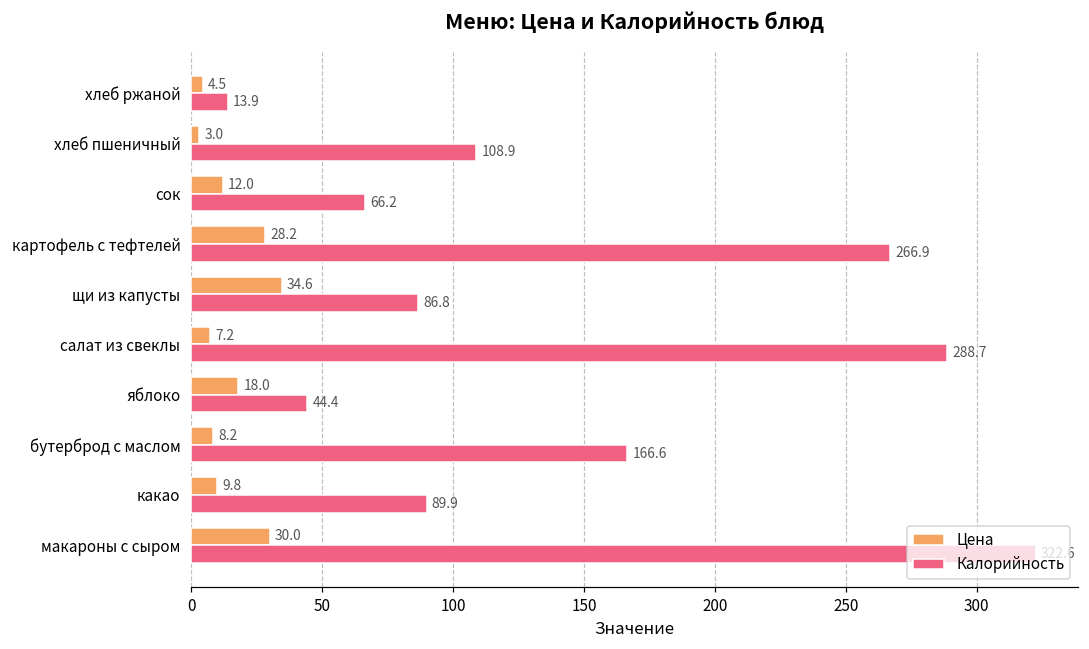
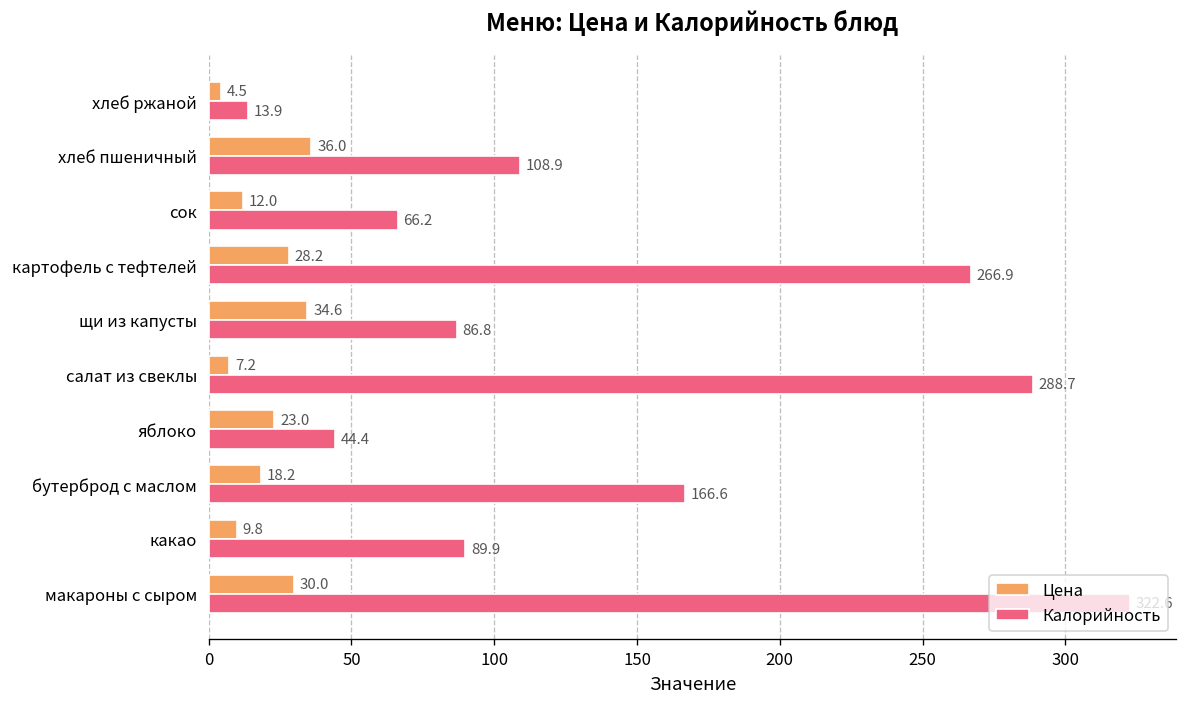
Цена, хлеб пшеничный: 3.0 -> 36.0
Цена, яблоко: 18.0 -> 23.0
Цена, бутерброд с маслом: 8.2 -> 18.2
